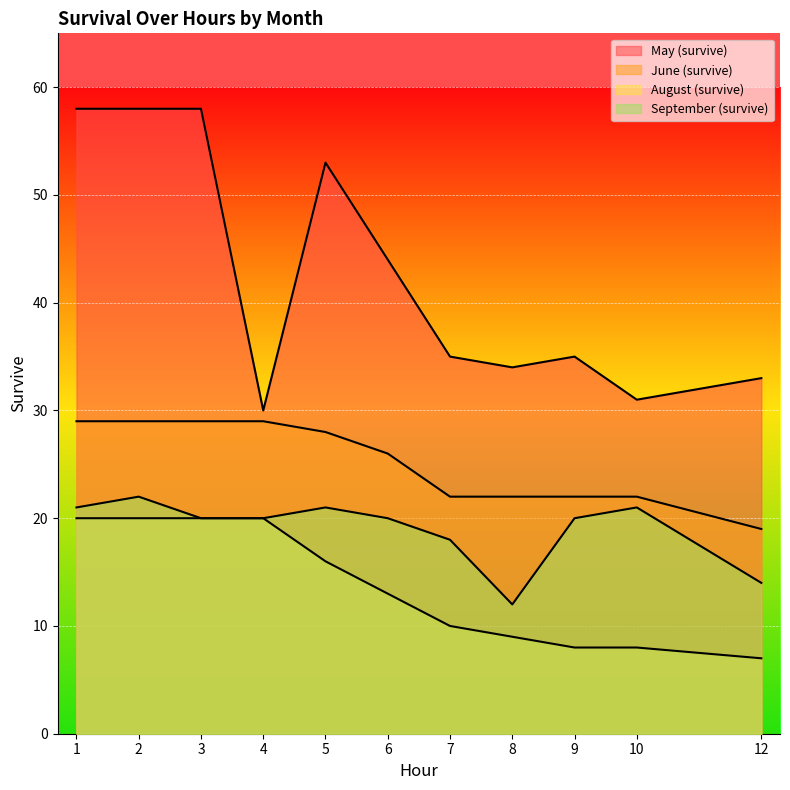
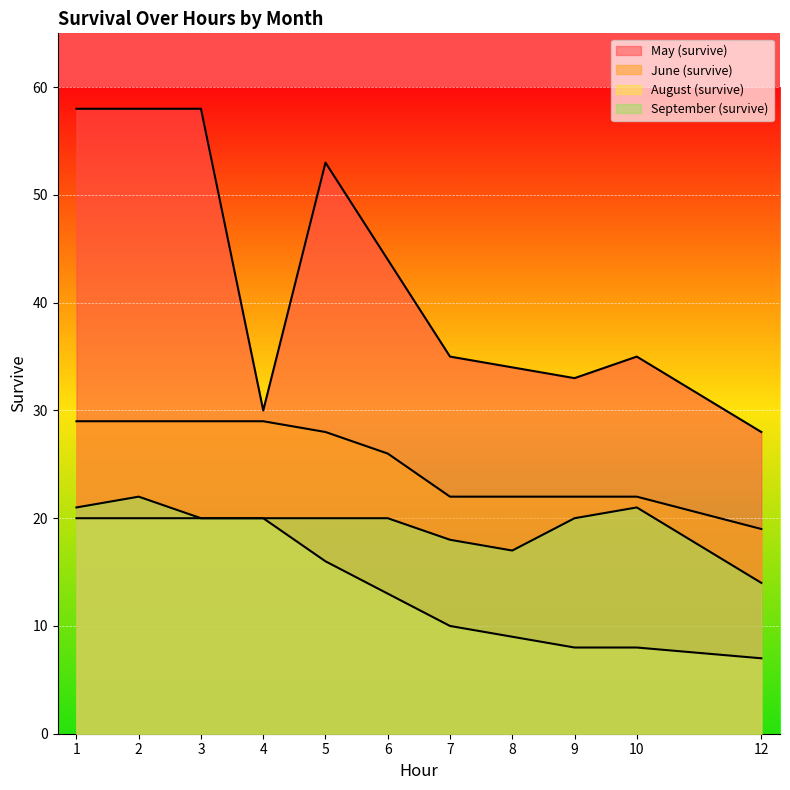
September (survive), 5: 21 -> 20
September (survive), 8: 12 -> 17
May (survive), 9: 35 -> 33
May (survive), 10: 31 -> 35
May (survive), 12: 33 -> 28
